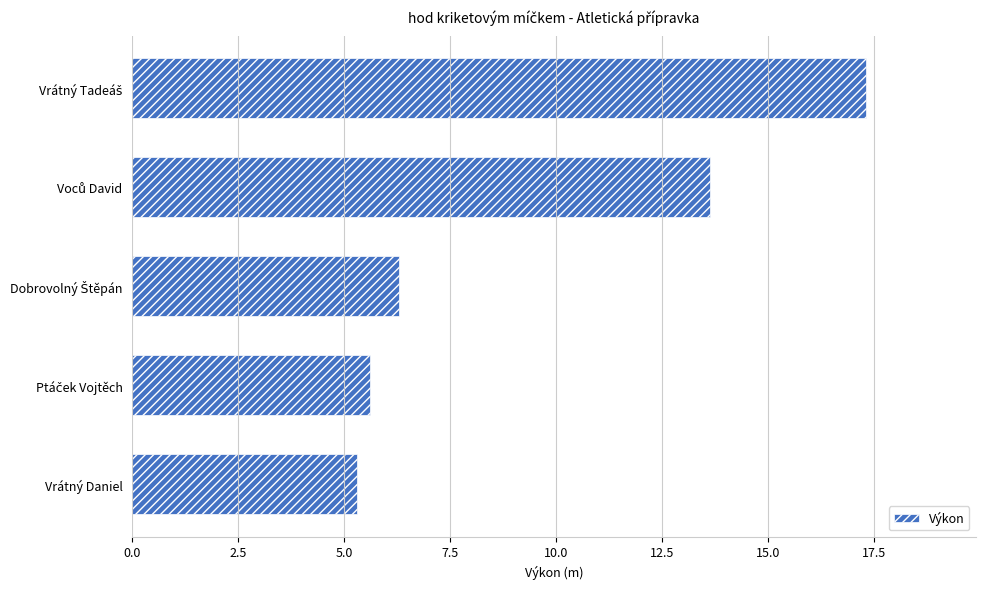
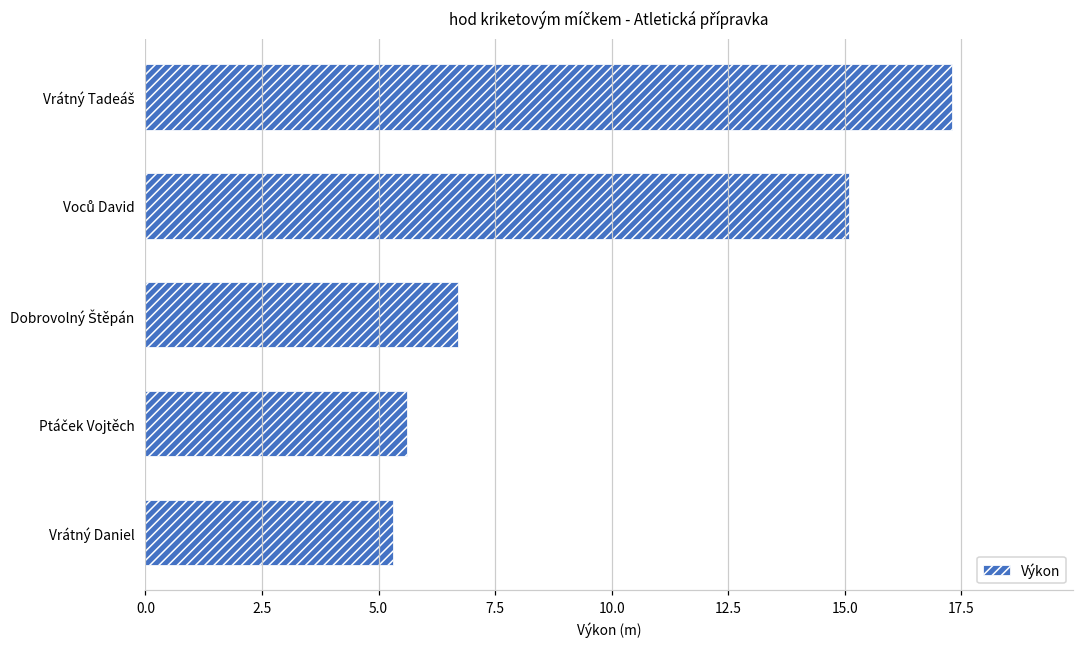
Voců David: 13.6 -> 15.1
Dobrovolný Štěpán: 6.3 -> 6.7
